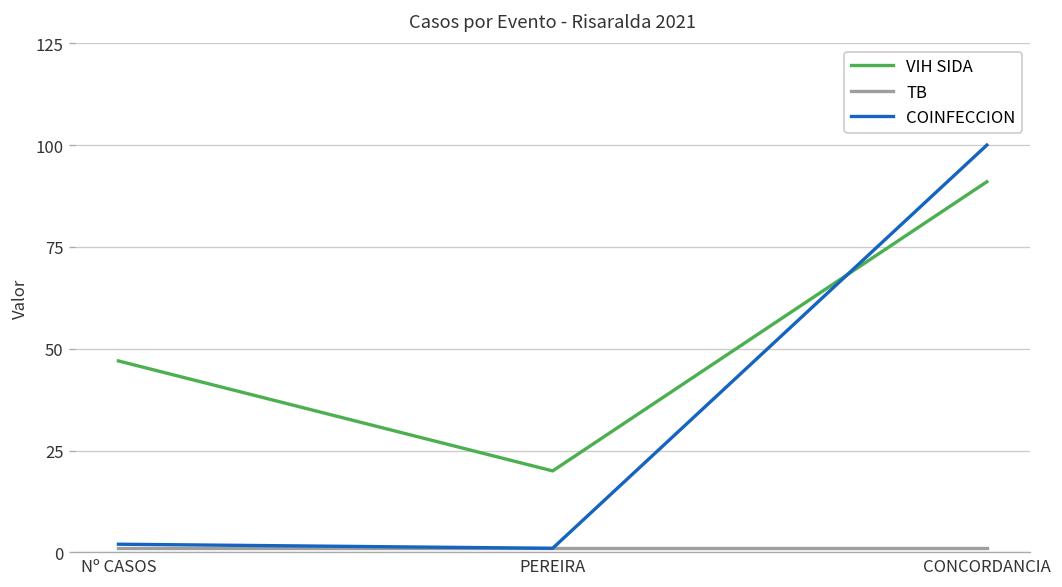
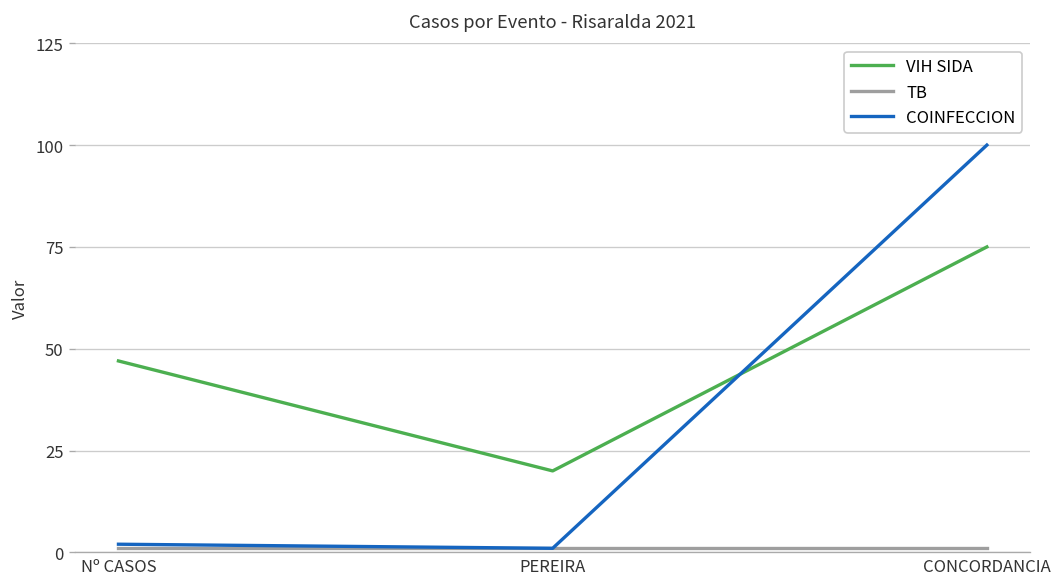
VIH SIDA, CONCORDANCIA: 91 -> 75
